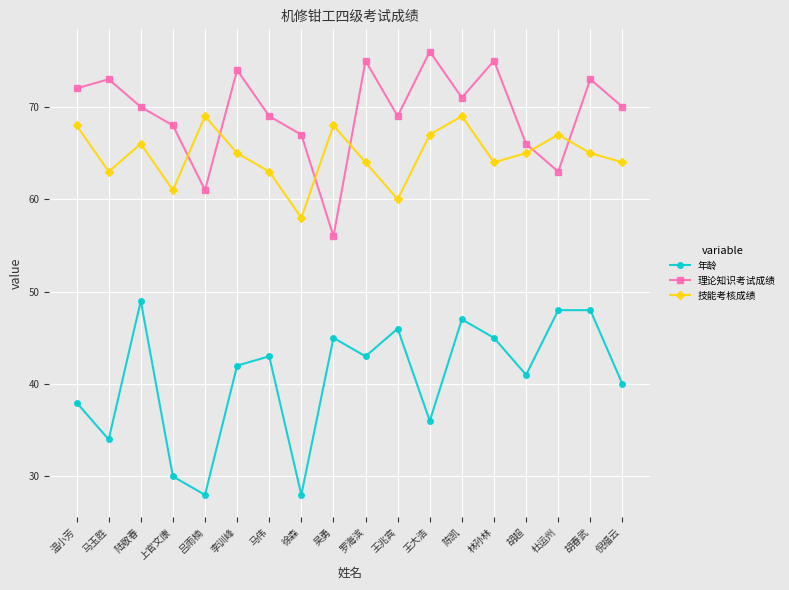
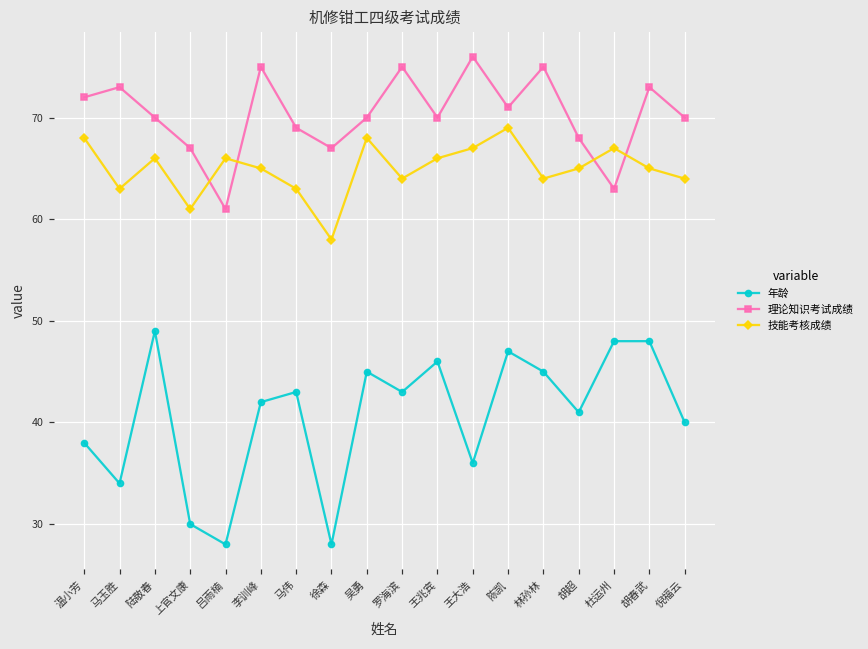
理论知识考试成绩, 上官文康: 68 -> 67
技能考核成绩, 吕雨楠: 69 -> 66
理论知识考试成绩, 李训峰: 74 -> 75
理论知识考试成绩, 吴勇: 56 -> 70
理论知识考试成绩, 王兆宾: 69 -> 70
技能考核成绩, 王兆宾: 60 -> 66
理论知识考试成绩, 胡超: 66 -> 68
